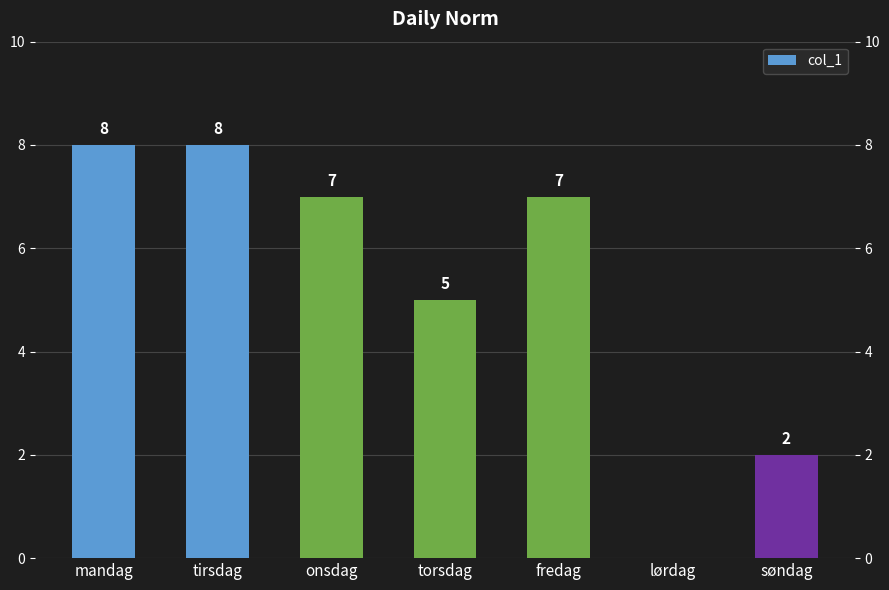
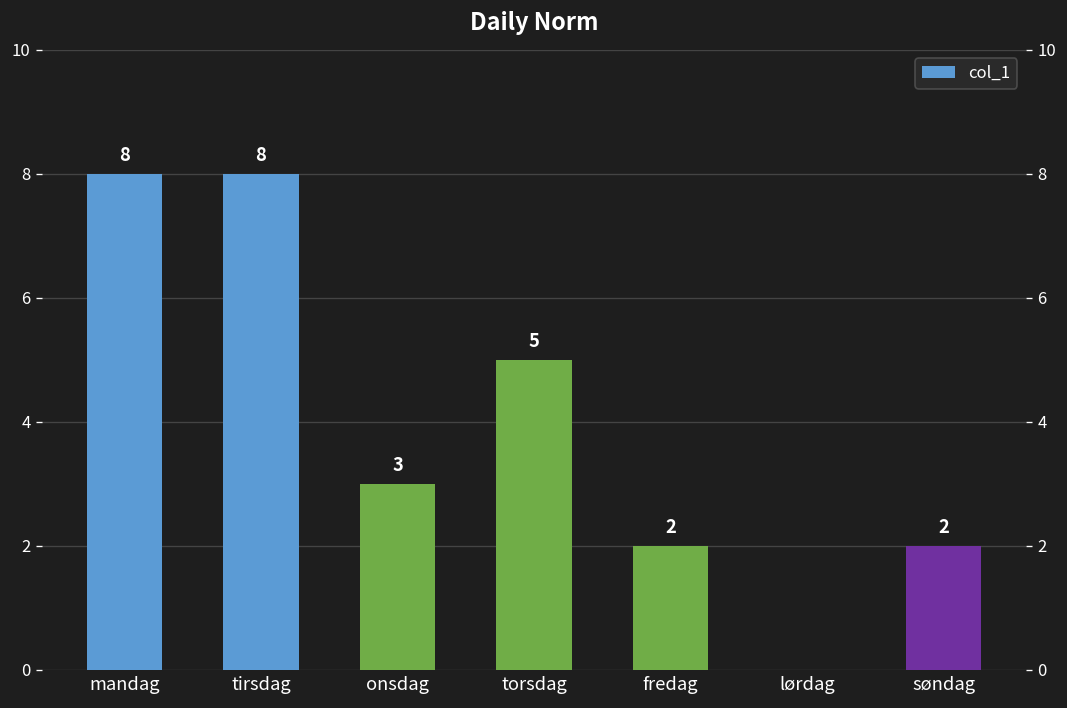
onsdag: 7 -> 3
fredag: 7 -> 2
